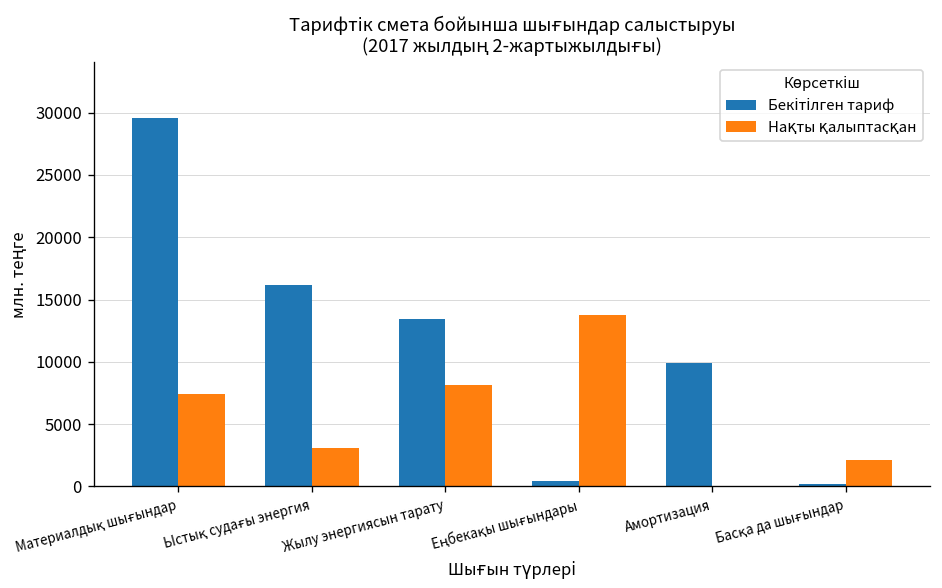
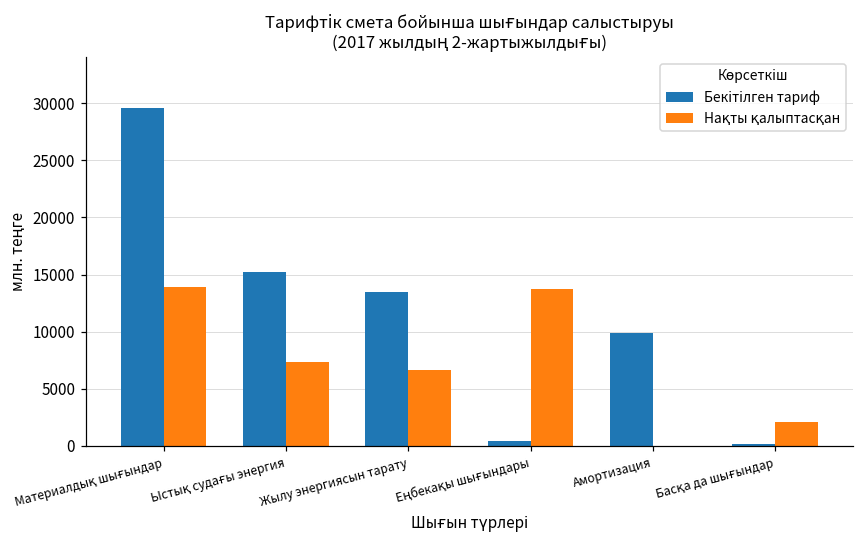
Нақты қалыптасқан, Материалдық шығындар: 7400 -> 13900
Бекітілген тариф, Ыстық судағы энергия: 16200 -> 15200
Нақты қалыптасқан, Ыстық судағы энергия: 3100 -> 7300
Нақты қалыптасқан, Жылу энергиясын тарату: 8200 -> 6600
